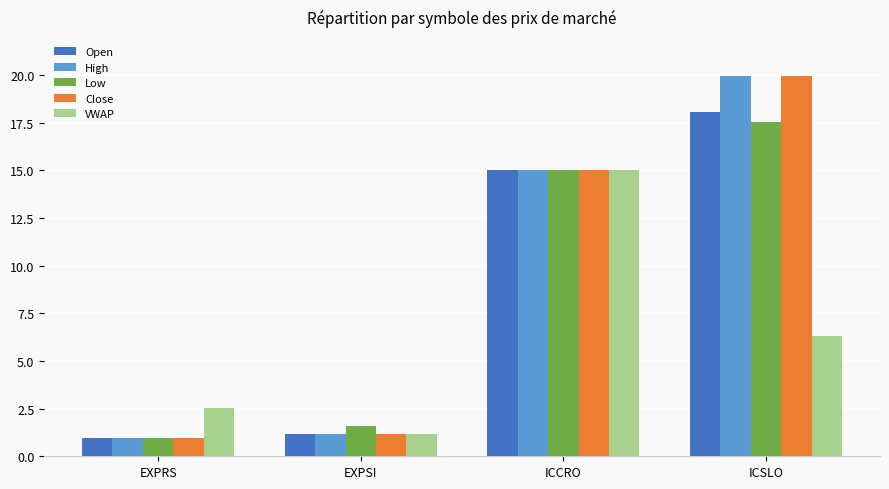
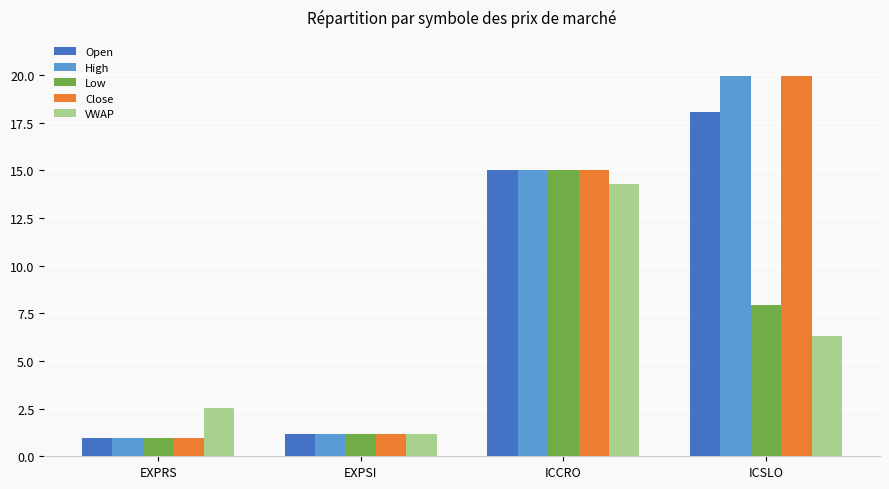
Low, EXPSI: 1.6 -> 1.2
VWAP, ICCRO: 15.0 -> 14.3
Low, ICSLO: 17.5 -> 7.9
